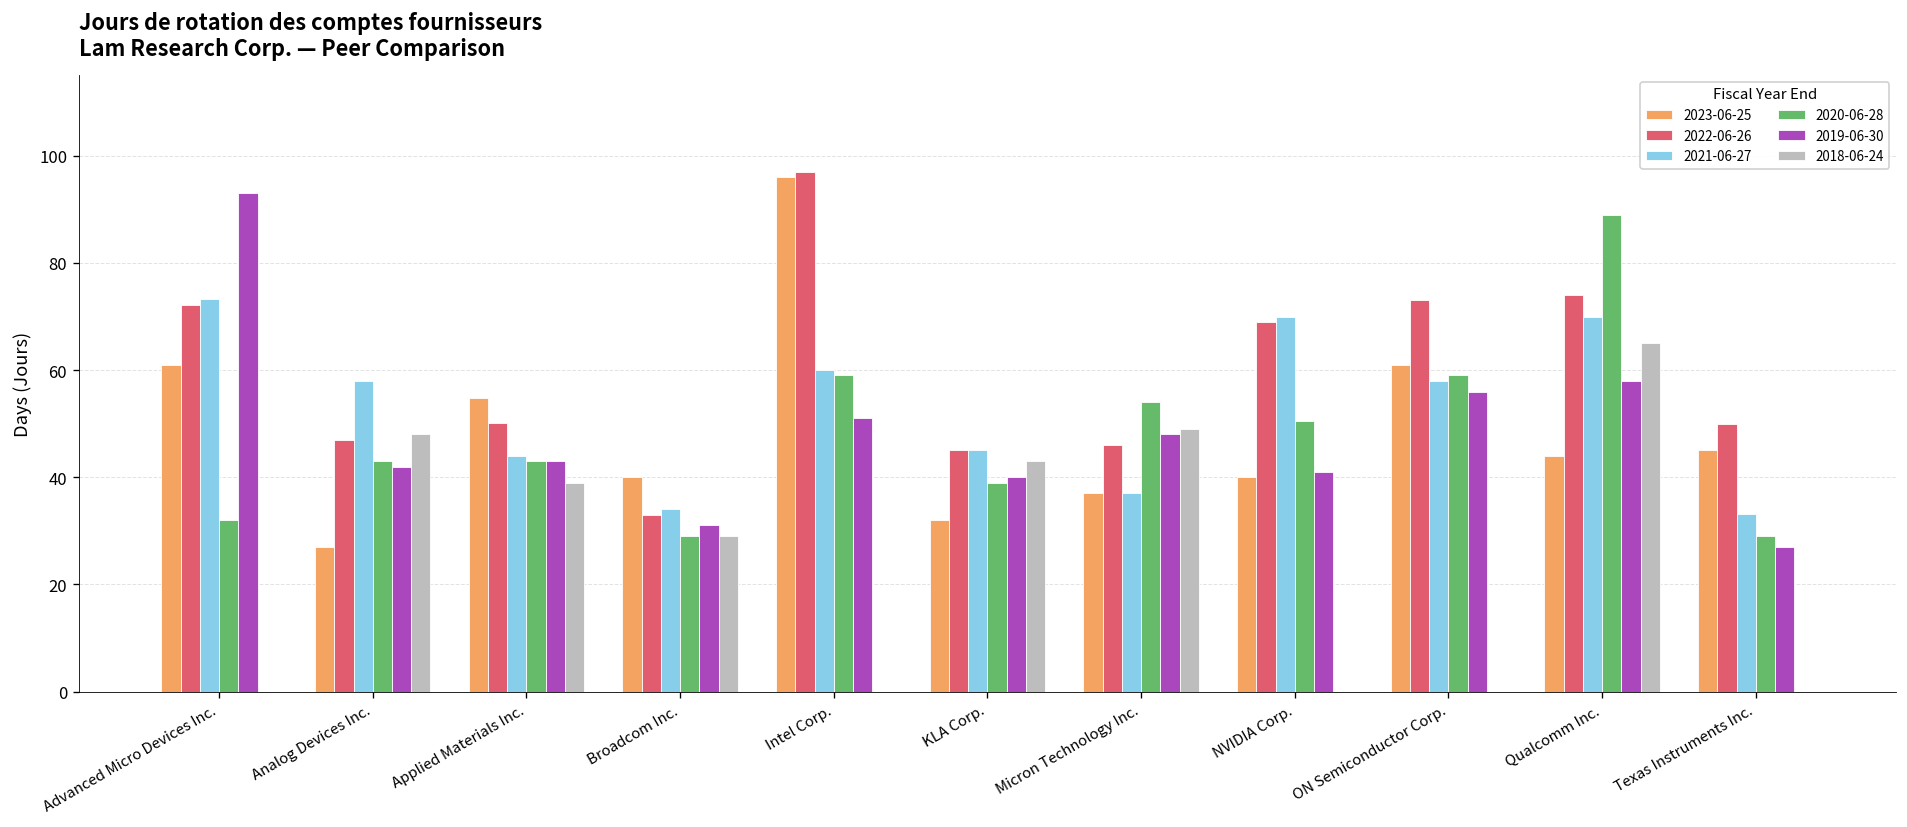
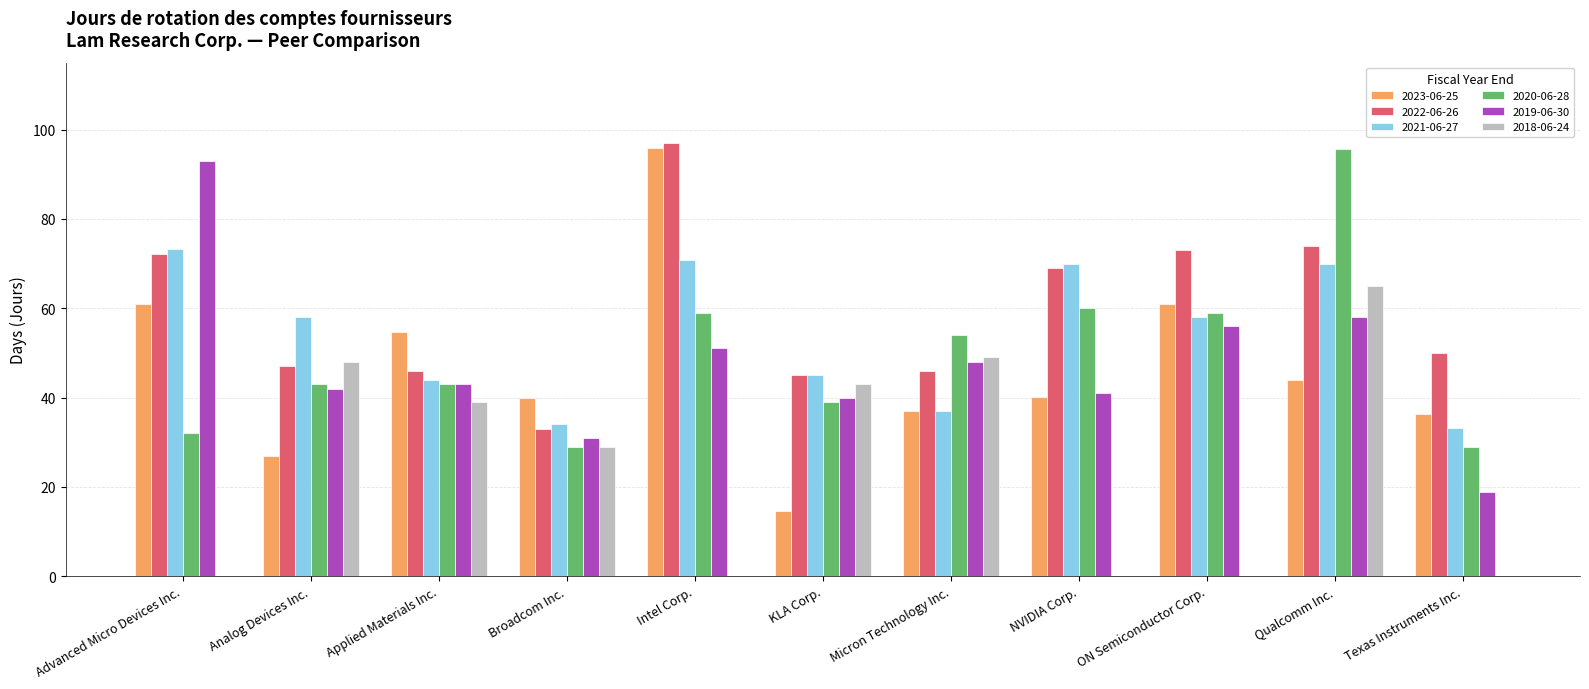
2022-06-26, Applied Materials Inc.: 50 -> 46
2021-06-27, Intel Corp.: 60 -> 71
2023-06-25, KLA Corp.: 32 -> 15
2020-06-28, NVIDIA Corp.: 51 -> 60
2020-06-28, Qualcomm Inc.: 89 -> 96
2023-06-25, Texas Instruments Inc.: 45 -> 36
2019-06-30, Texas Instruments Inc.: 27 -> 19
